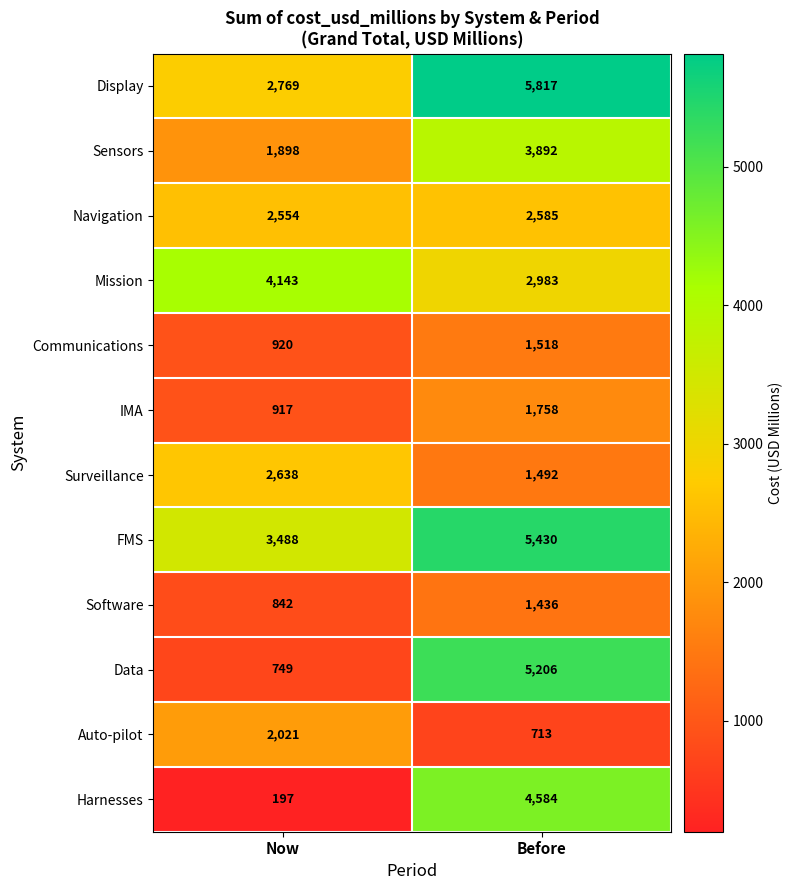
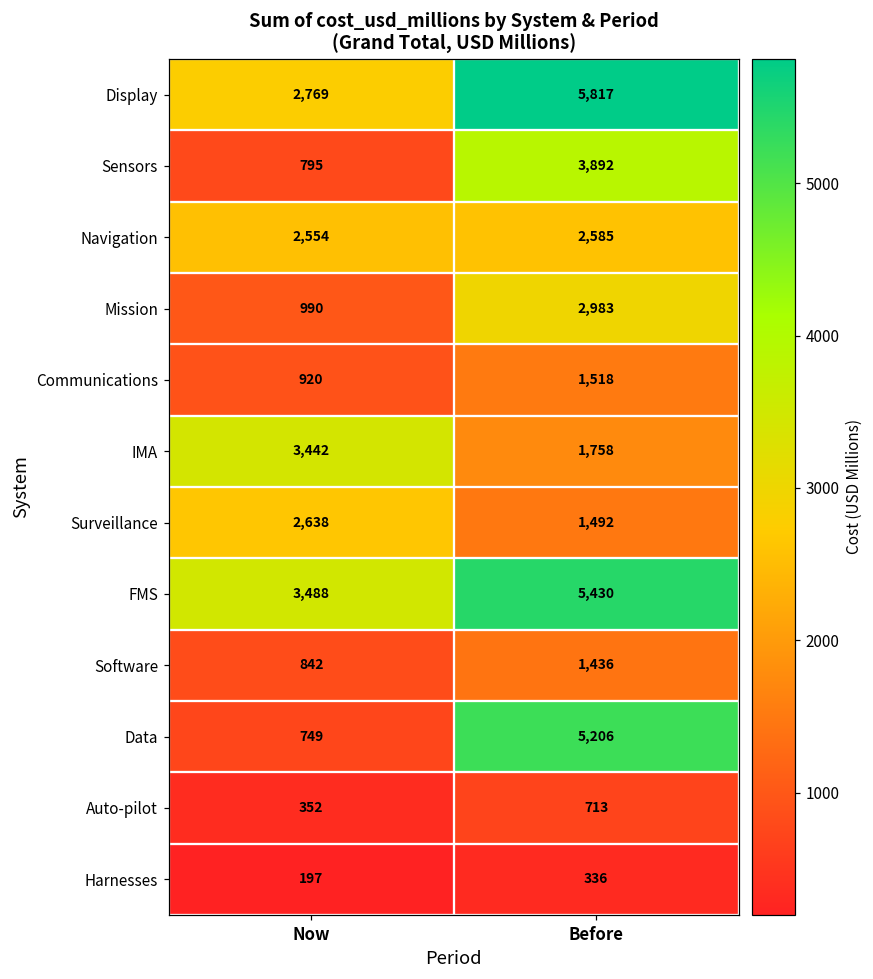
Sensors, Now: 1,898 -> 795
Mission, Now: 4,143 -> 990
IMA, Now: 917 -> 3,442
Auto-pilot, Now: 2,021 -> 352
Harnesses, Before: 4,584 -> 336
